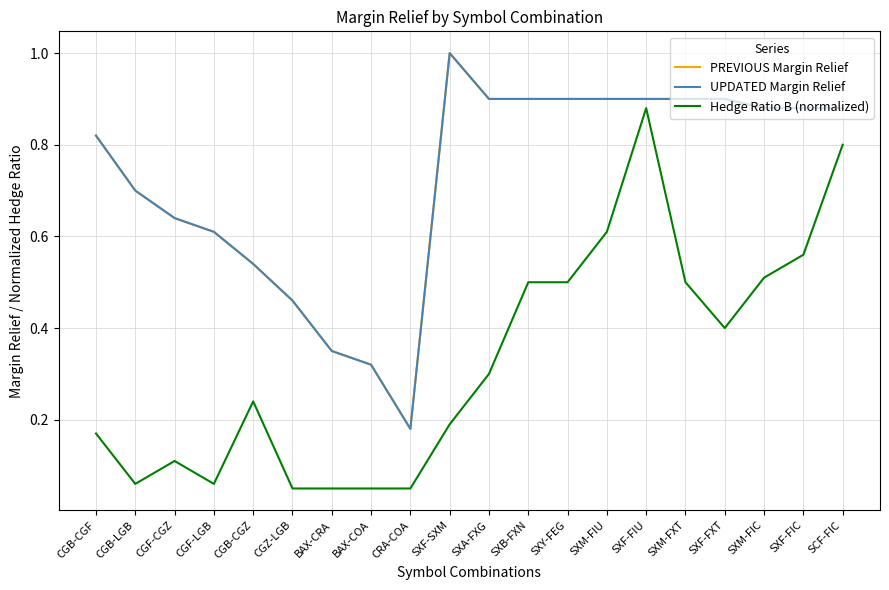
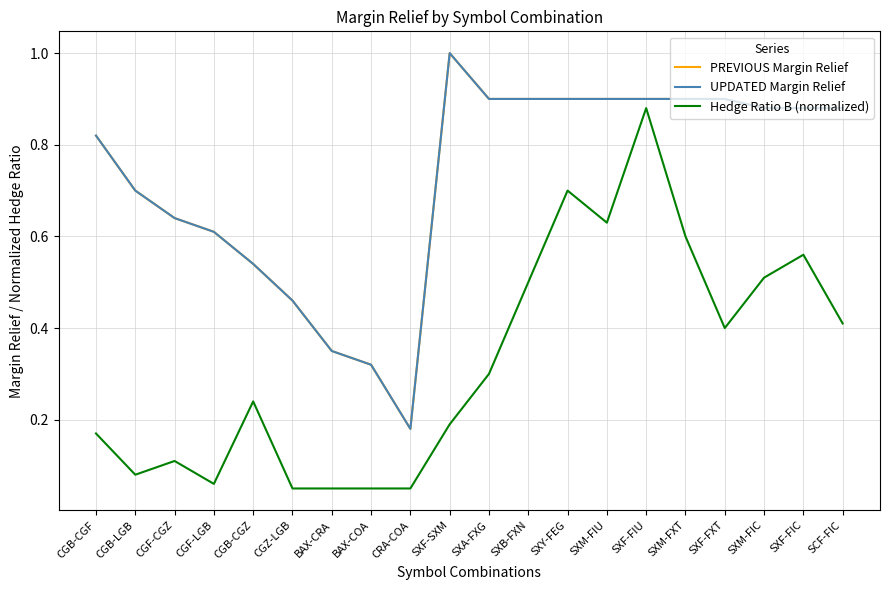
Hedge Ratio B (normalized), CGB-LGB: 0.06 -> 0.08
Hedge Ratio B (normalized), SXY-FEG: 0.5 -> 0.7
Hedge Ratio B (normalized), SXM-FIU: 0.61 -> 0.63
Hedge Ratio B (normalized), SXM-FXT: 0.5 -> 0.6
Hedge Ratio B (normalized), SCF-FIC: 0.80 -> 0.41
